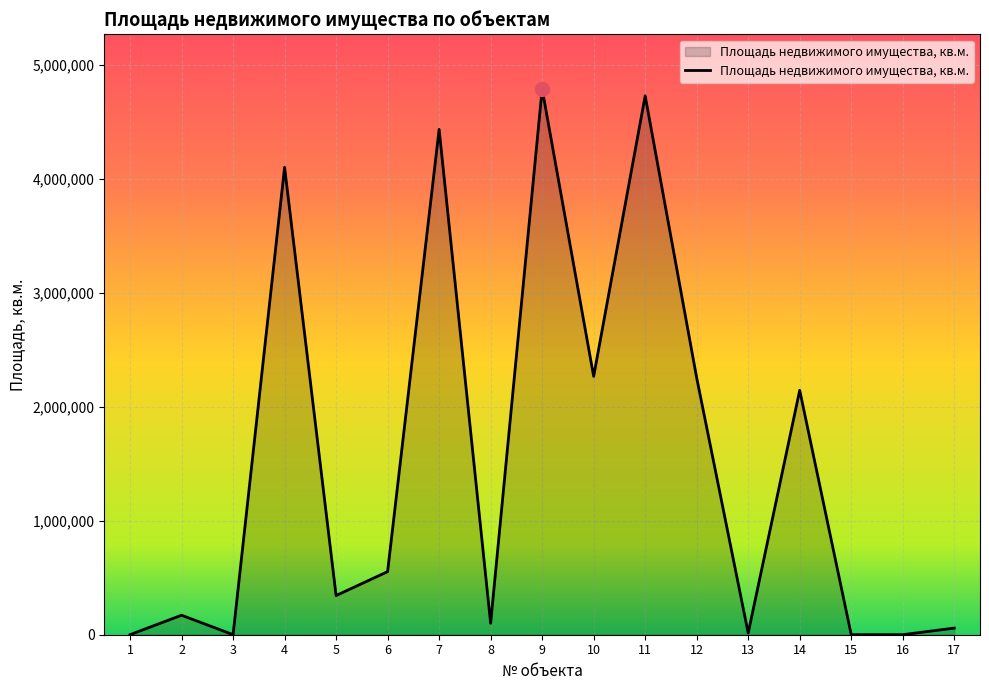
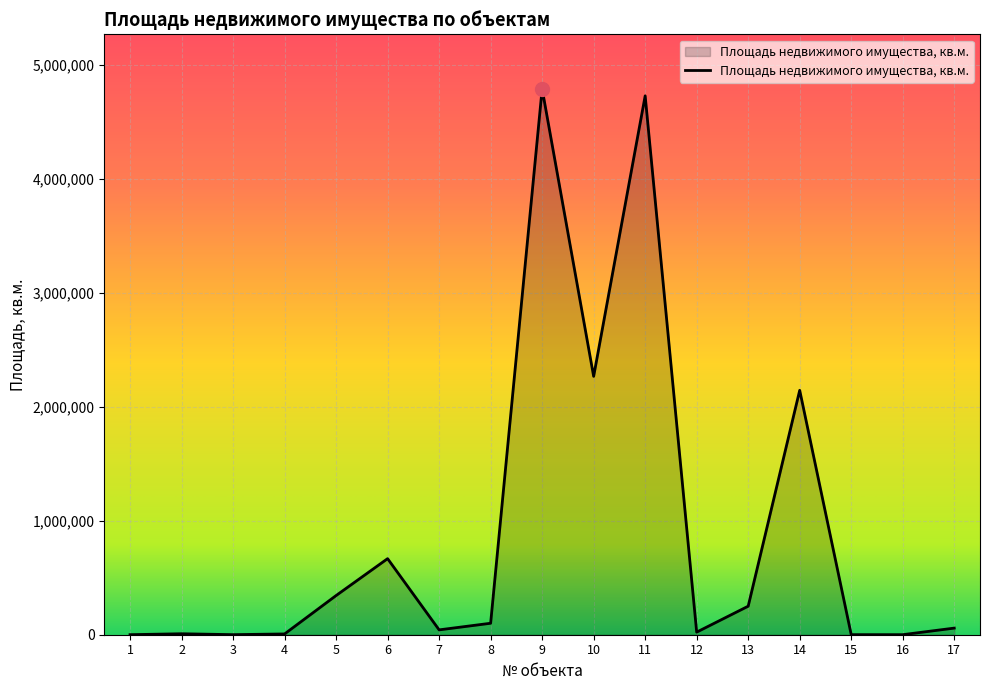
Площадь недвижимого имущества, кв.м., 2: 170,000 -> 10,000
Площадь недвижимого имущества, кв.м., 4: 4,100,000 -> 10,000
Площадь недвижимого имущества, кв.м., 6: 550,000 -> 670,000
Площадь недвижимого имущества, кв.м., 7: 4,440,000 -> 40,000
Площадь недвижимого имущества, кв.м., 12: 2,260,000 -> 20,000
Площадь недвижимого имущества, кв.м., 13: 20,000 -> 250,000
